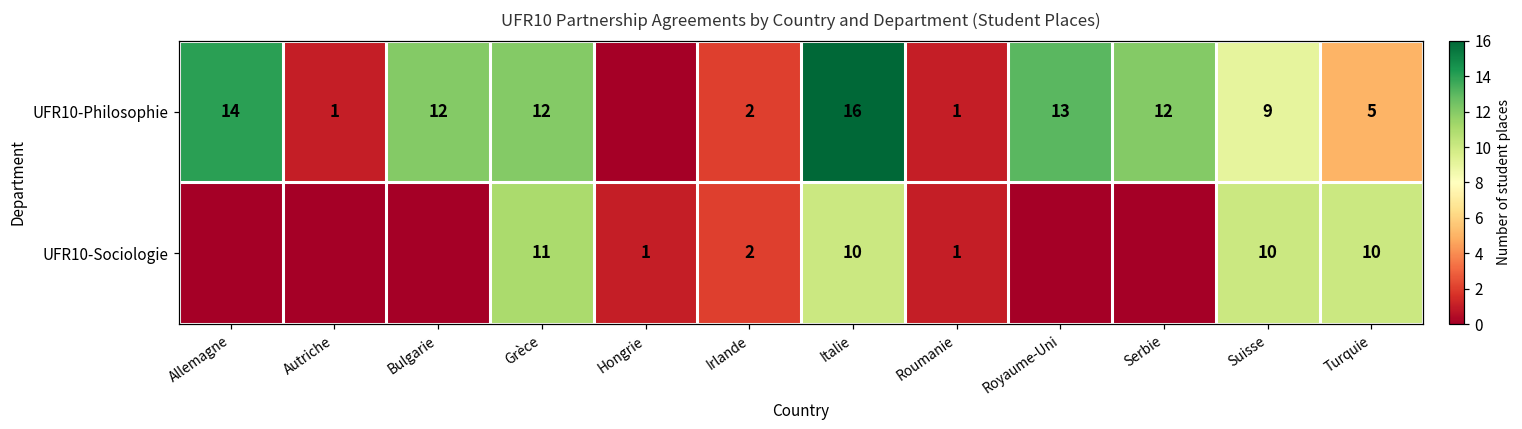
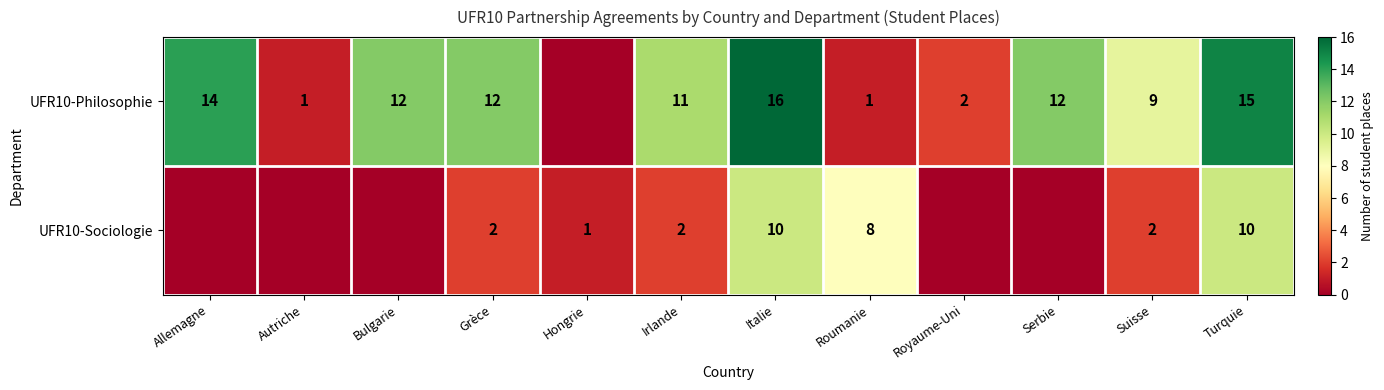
UFR10-Philosophie, Irlande: 2 -> 11
UFR10-Philosophie, Royaume-Uni: 13 -> 2
UFR10-Philosophie, Turquie: 5 -> 15
UFR10-Sociologie, Grèce: 11 -> 2
UFR10-Sociologie, Roumanie: 1 -> 8
UFR10-Sociologie, Suisse: 10 -> 2
